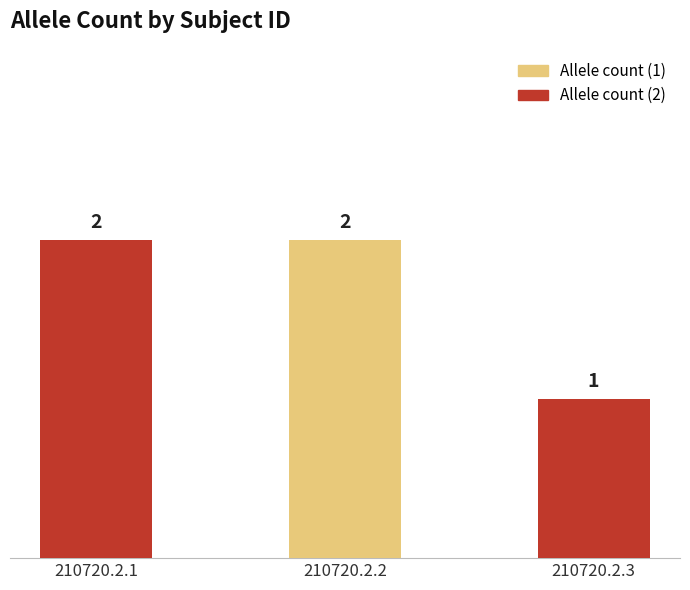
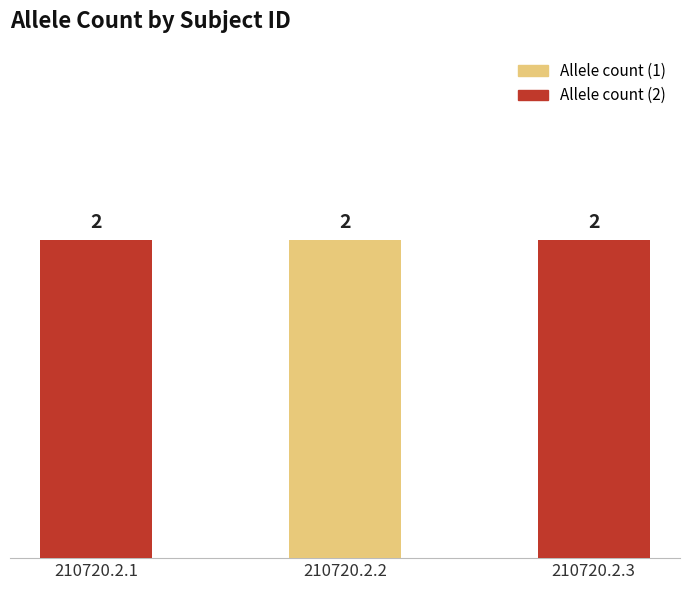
210720.2.3: 1 -> 2
